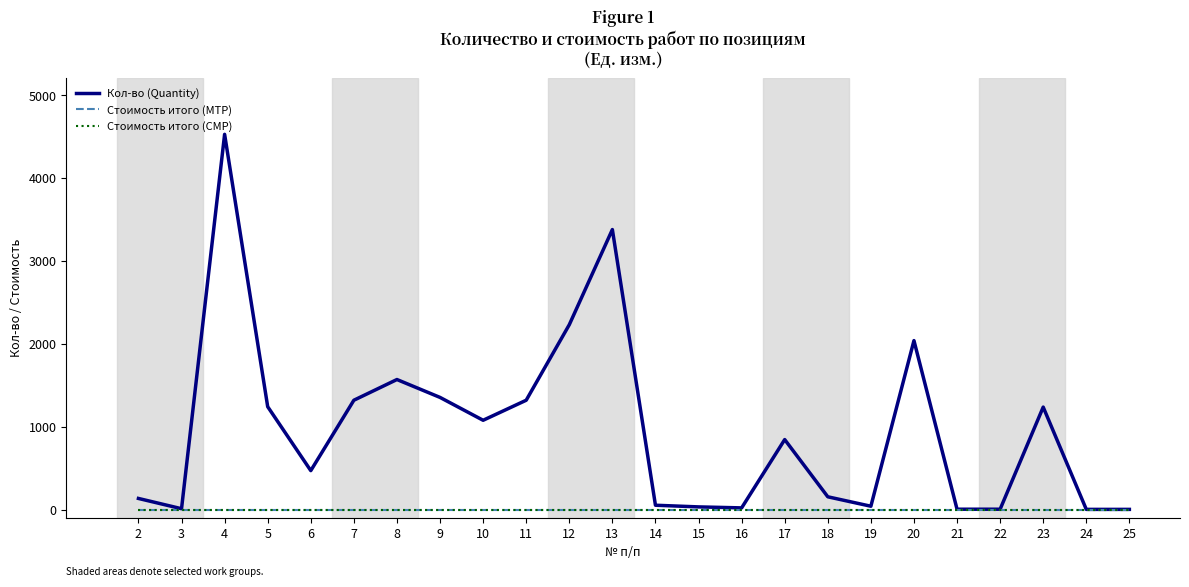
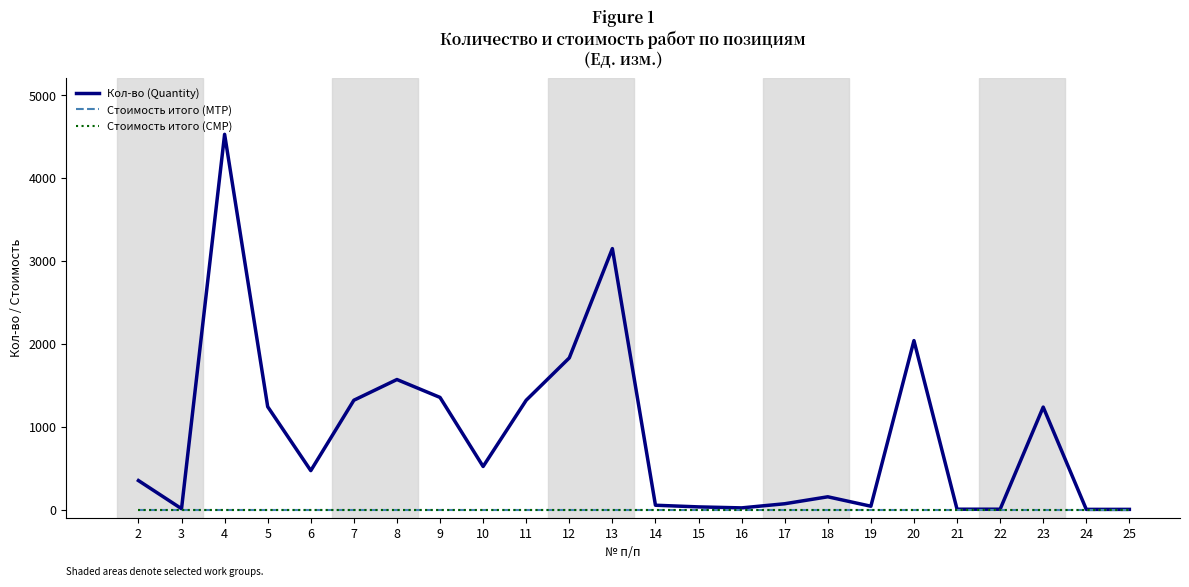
Кол-во (Quantity), 2: 100 -> 400
Кол-во (Quantity), 10: 1100 -> 500
Кол-во (Quantity), 12: 2200 -> 1800
Кол-во (Quantity), 13: 3400 -> 3200
Кол-во (Quantity), 17: 800 -> 100
